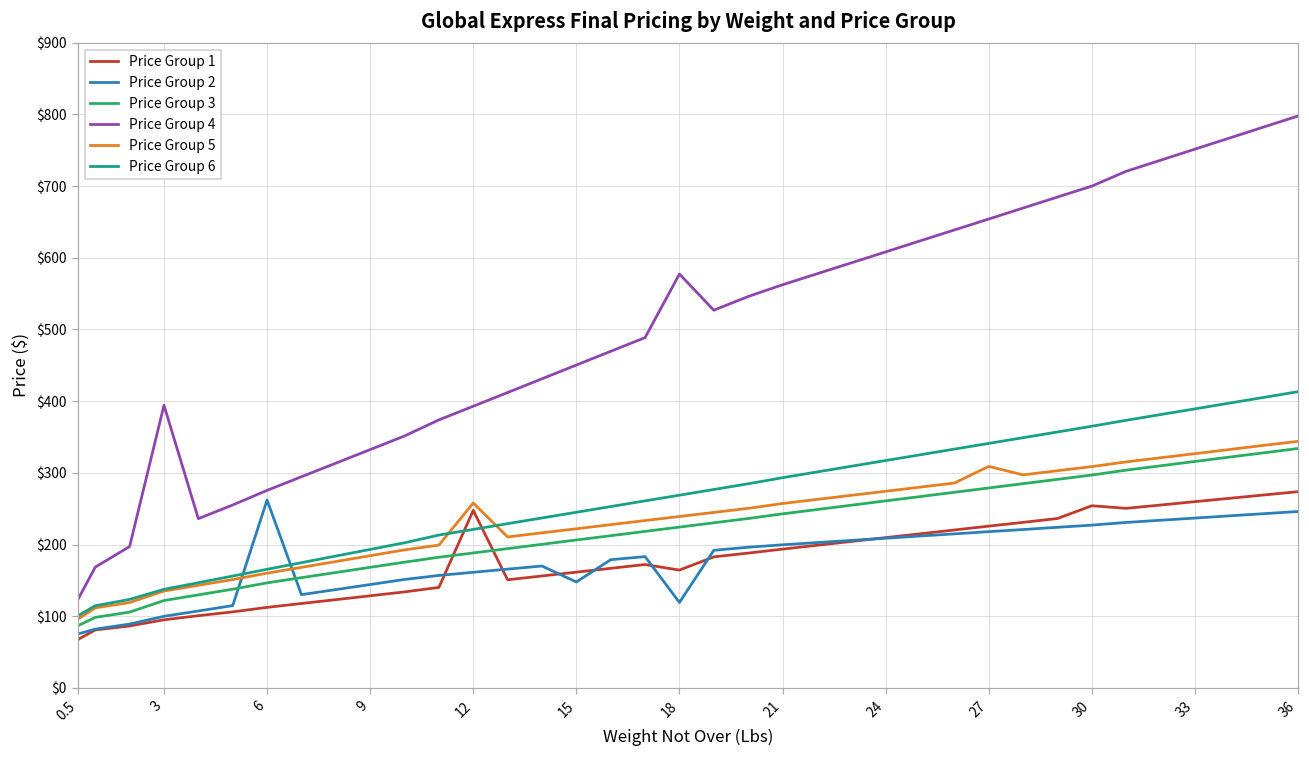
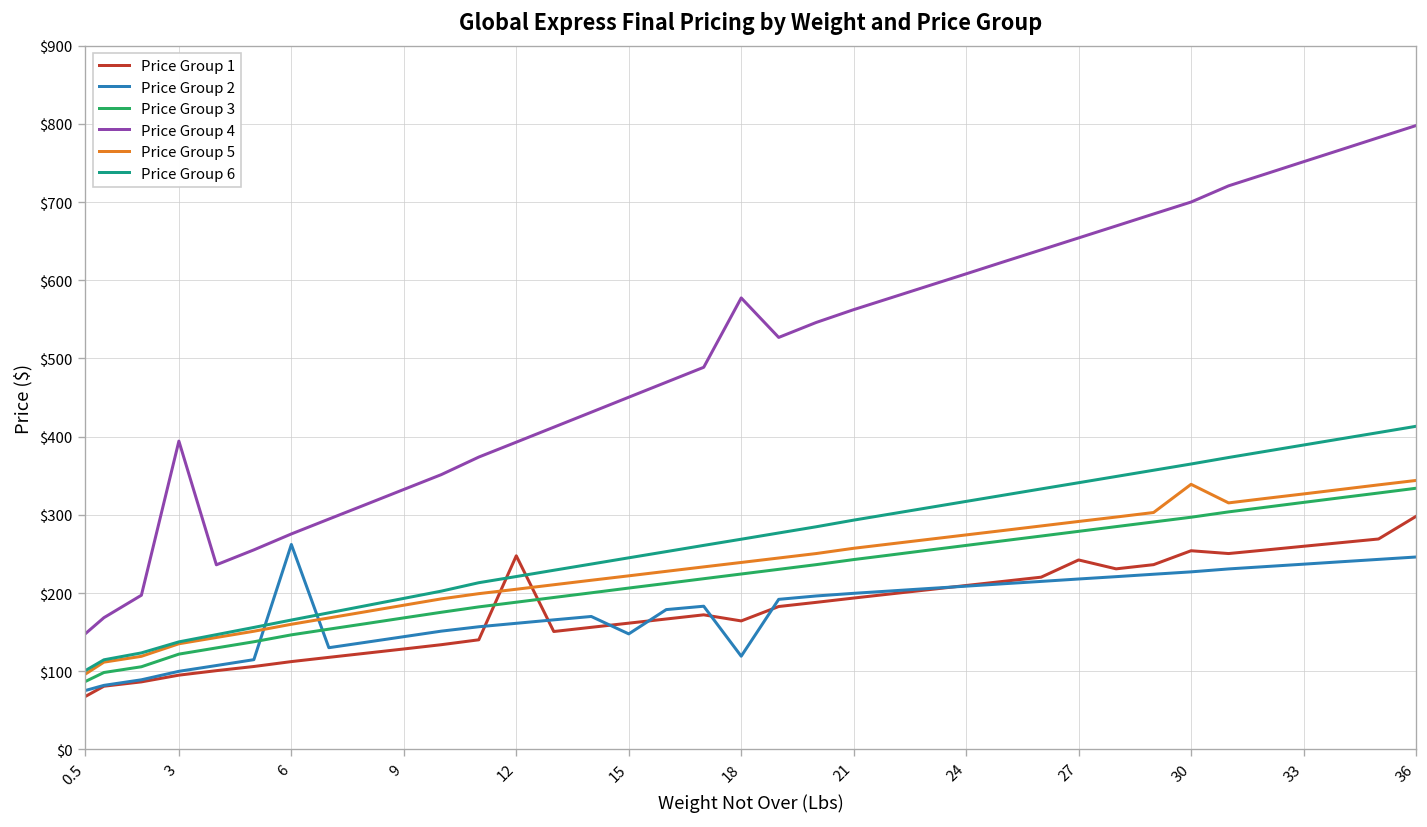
Price Group 4, 0.5: $120 -> $150
Price Group 5, 12: $260 -> $200
Price Group 1, 27: $230 -> $240
Price Group 5, 27: $310 -> $290
Price Group 5, 30: $310 -> $340
Price Group 1, 36: $270 -> $300
